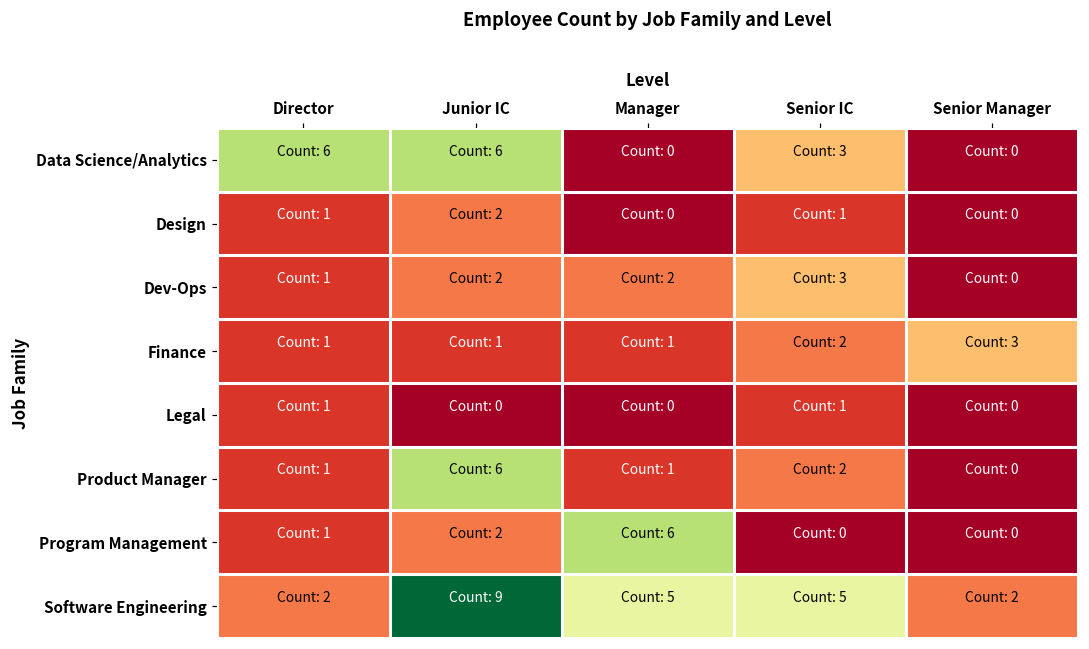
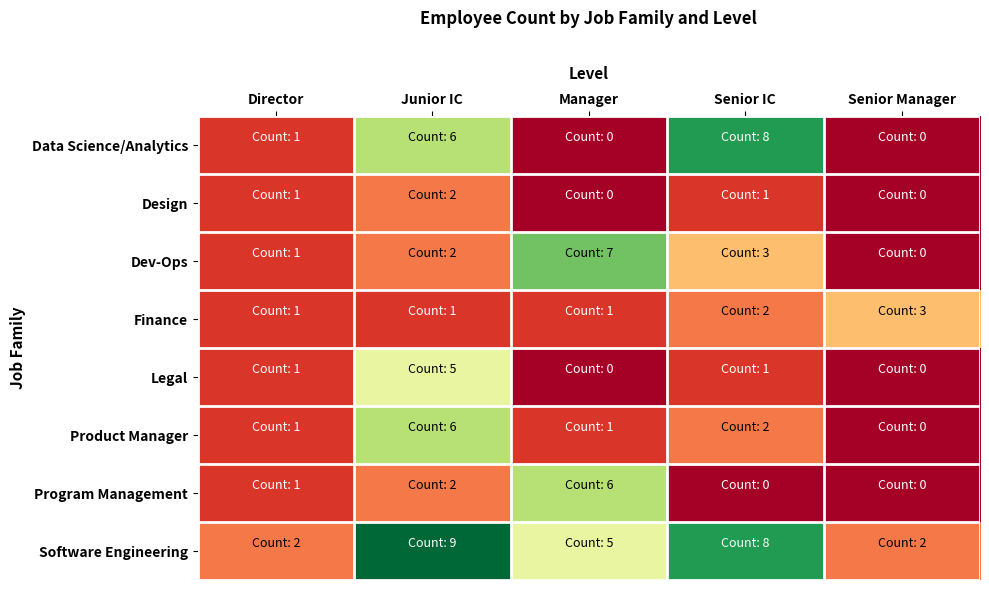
Data Science/Analytics, Director: 6 -> 1
Data Science/Analytics, Senior IC: 3 -> 8
Dev-Ops, Manager: 2 -> 7
Legal, Junior IC: 0 -> 5
Software Engineering, Senior IC: 5 -> 8
